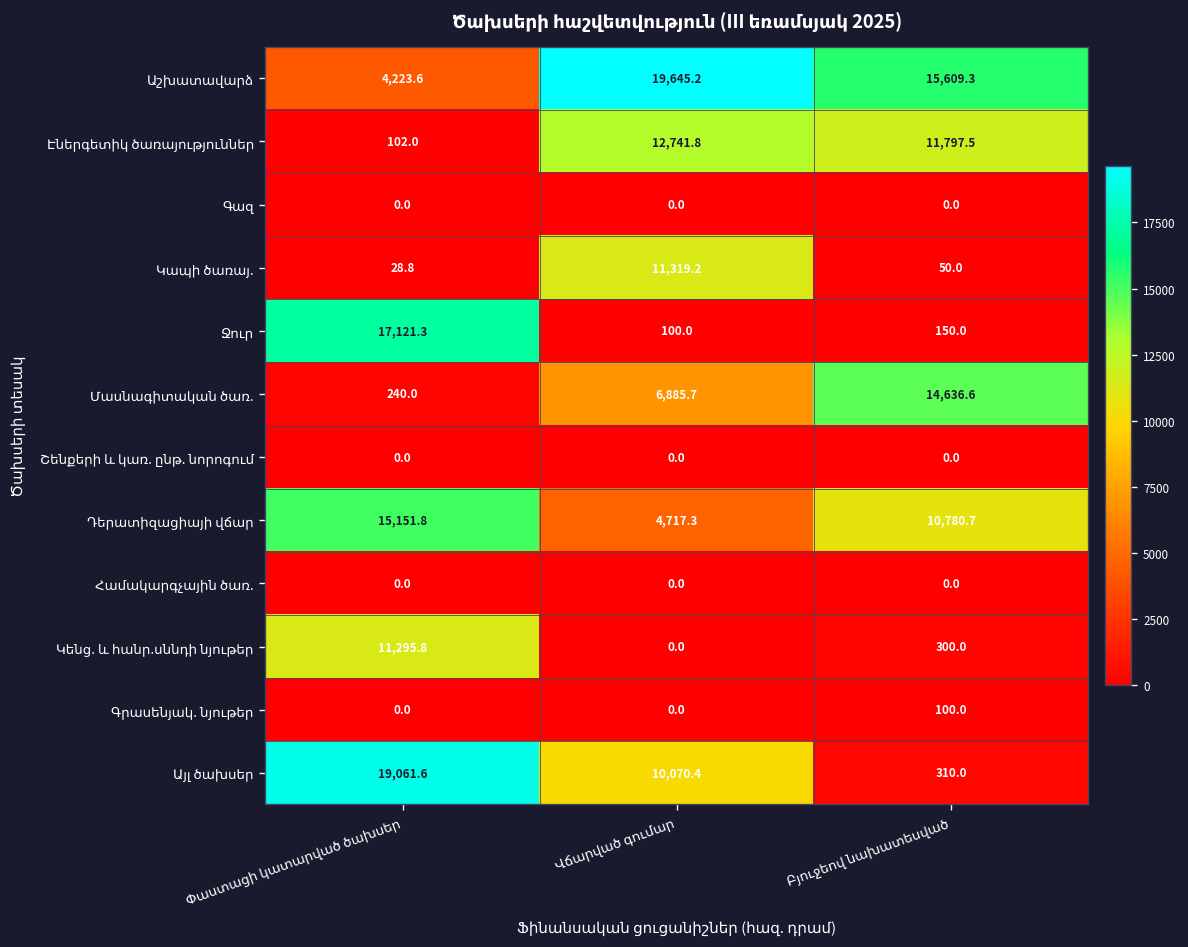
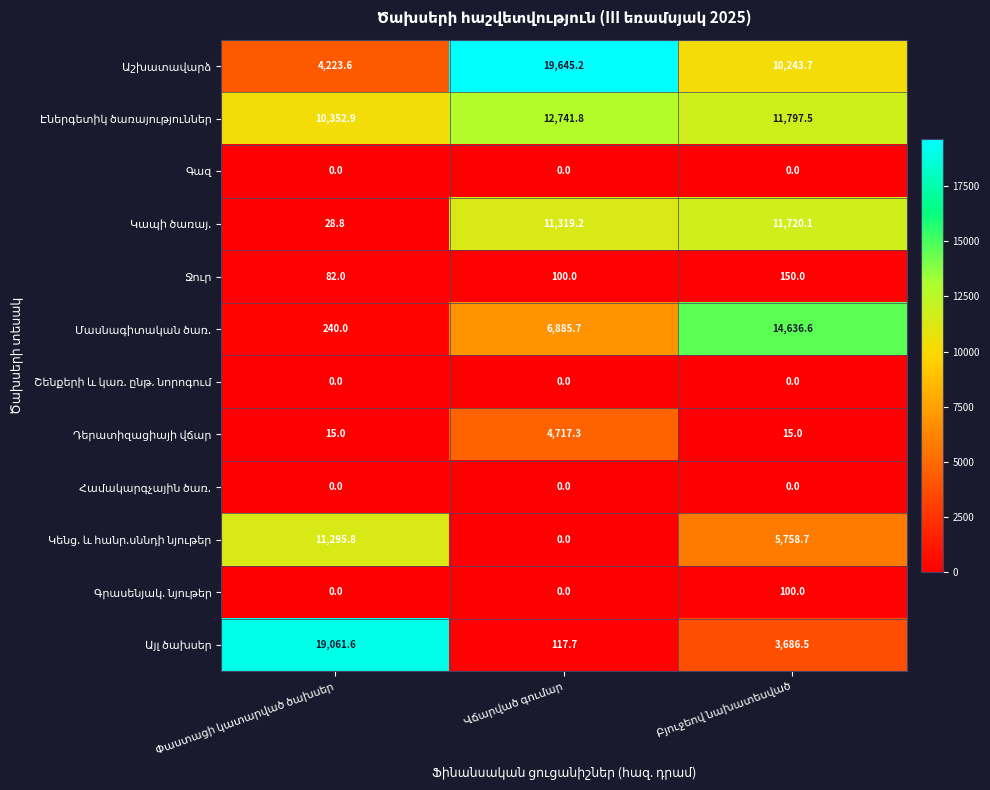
Աշխատավարձ, Բյուջեով նախատեսված: 15,609.3 -> 10,243.7
Էներգետիկ ծառայություններ, Փաստացի կատարված ծախսեր: 102.0 -> 10,352.9
Կապի ծառայ., Բյուջեով նախատեսված: 50.0 -> 11,720.1
Ջուր, Փաստացի կատարված ծախսեր: 17,121.3 -> 82.0
Դերատիզացիայի վճար, Փաստացի կատարված ծախսեր: 15,151.8 -> 15.0
Դերատիզացիայի վճար, Բյուջեով նախատեսված: 10,780.7 -> 15.0
Կենց. և հանր.սննդի նյութեր, Բյուջեով նախատեսված: 300.0 -> 5,758.7
Այլ ծախսեր, Վճարված գումար: 10,070.4 -> 117.7
Այլ ծախսեր, Բյուջեով նախատեսված: 310.0 -> 3,686.5
